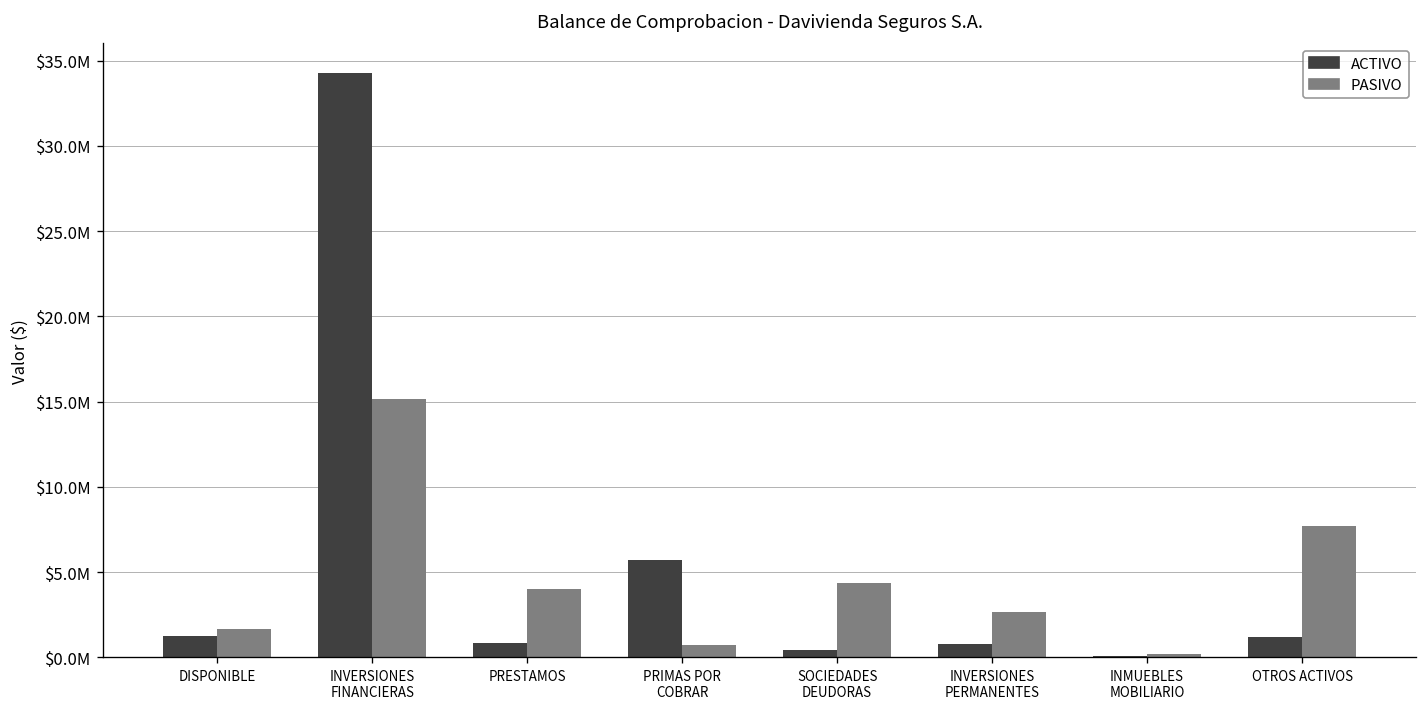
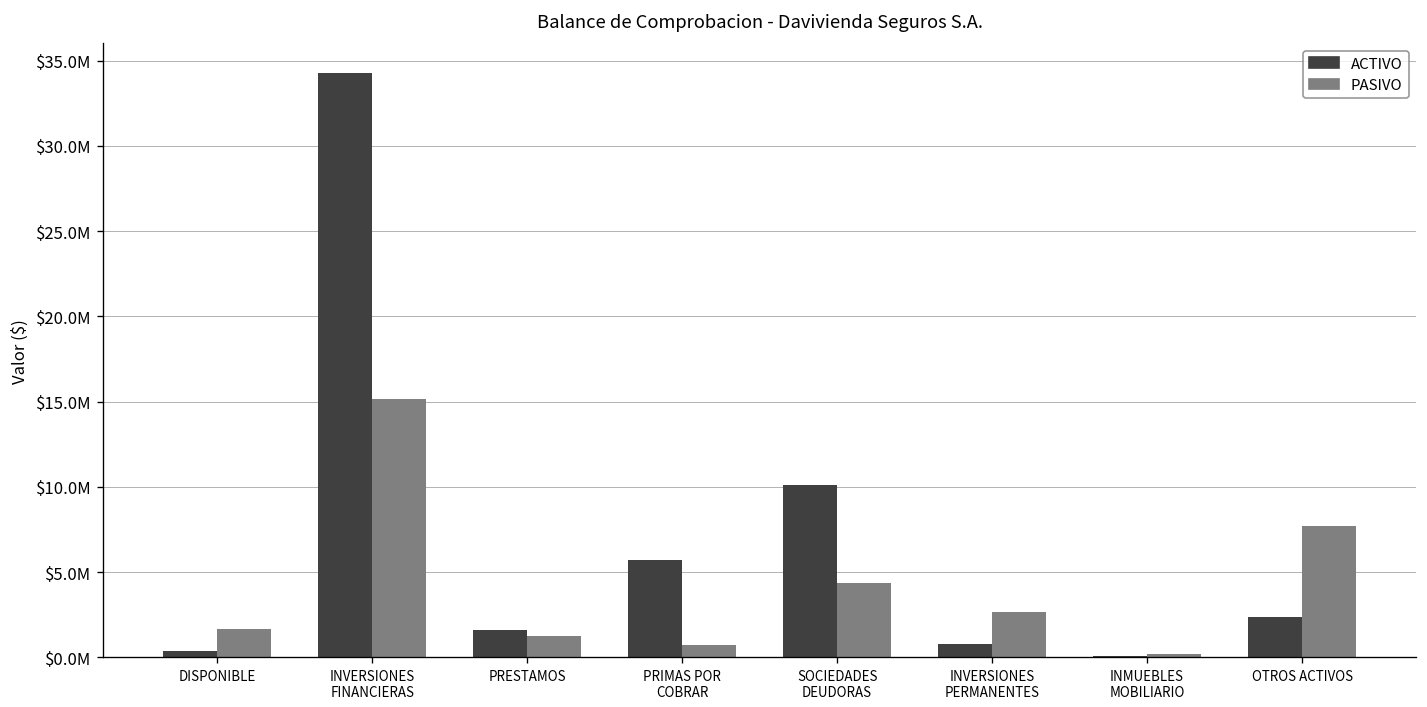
ACTIVO, DISPONIBLE: $1200000 -> $400000
ACTIVO, PRESTAMOS: $800000 -> $1600000
PASIVO, PRESTAMOS: $4000000 -> $1200000
ACTIVO, SOCIEDADES DEUDORAS: $400000 -> $10100000
ACTIVO, OTROS ACTIVOS: $1200000 -> $2300000
